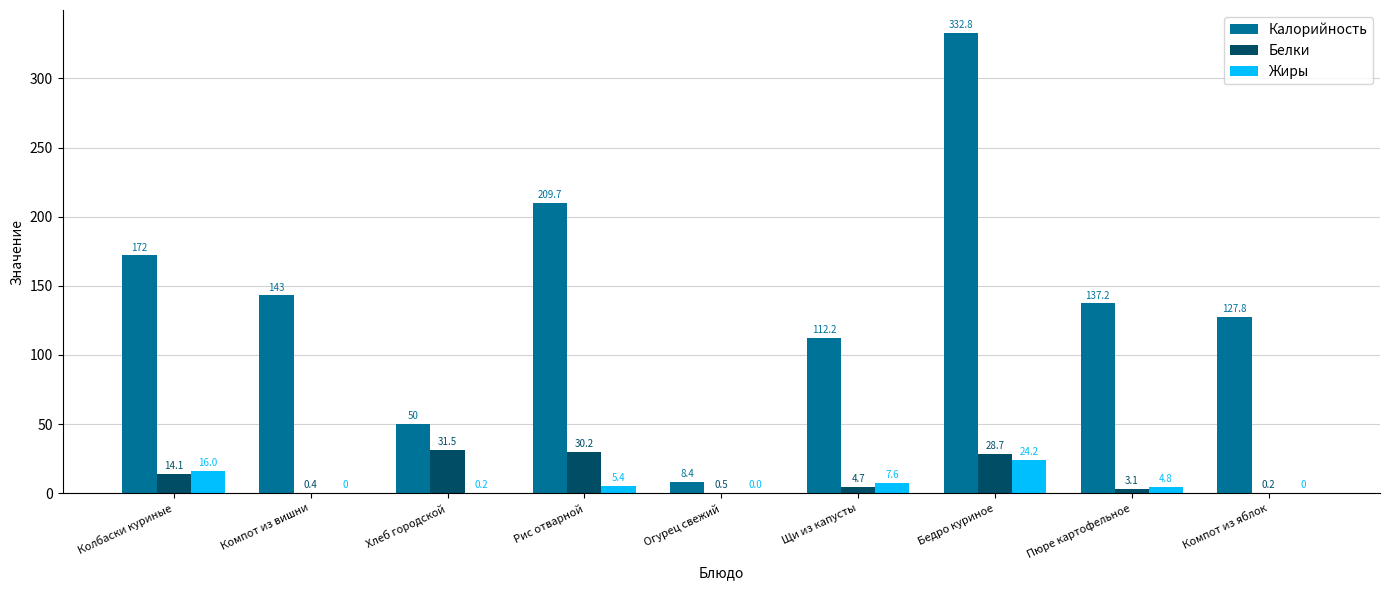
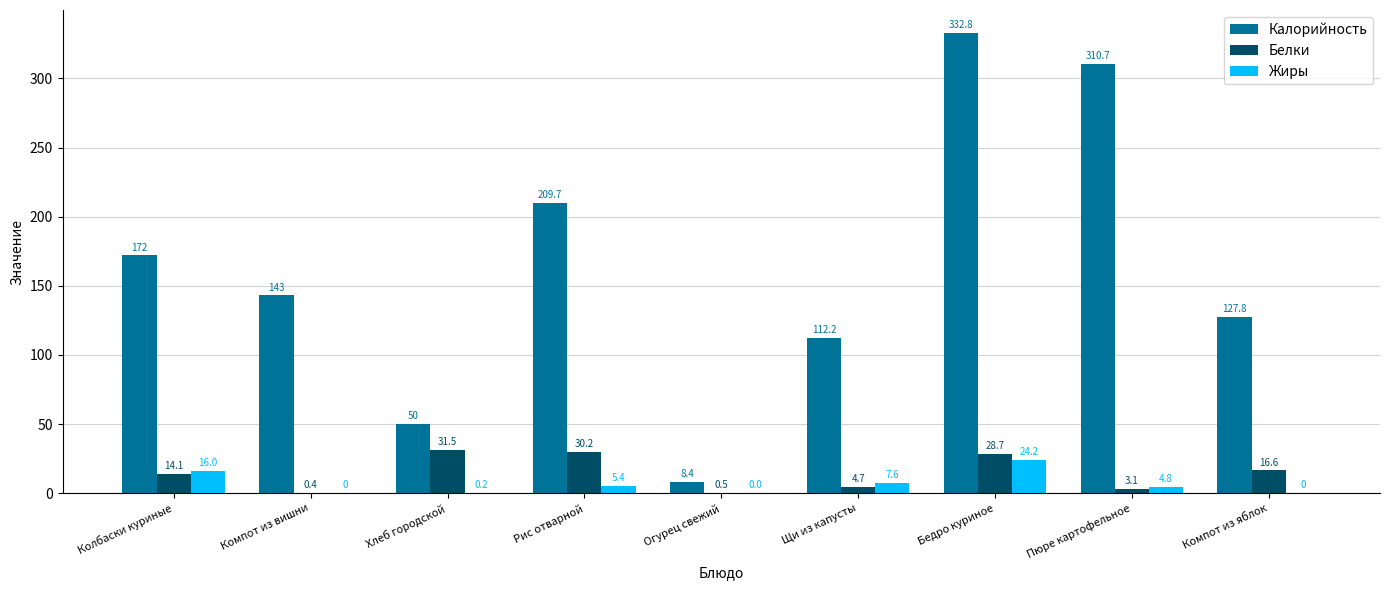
Калорийность, Пюре картофельное: 137.2 -> 310.7
Белки, Компот из яблок: 0.2 -> 16.6
